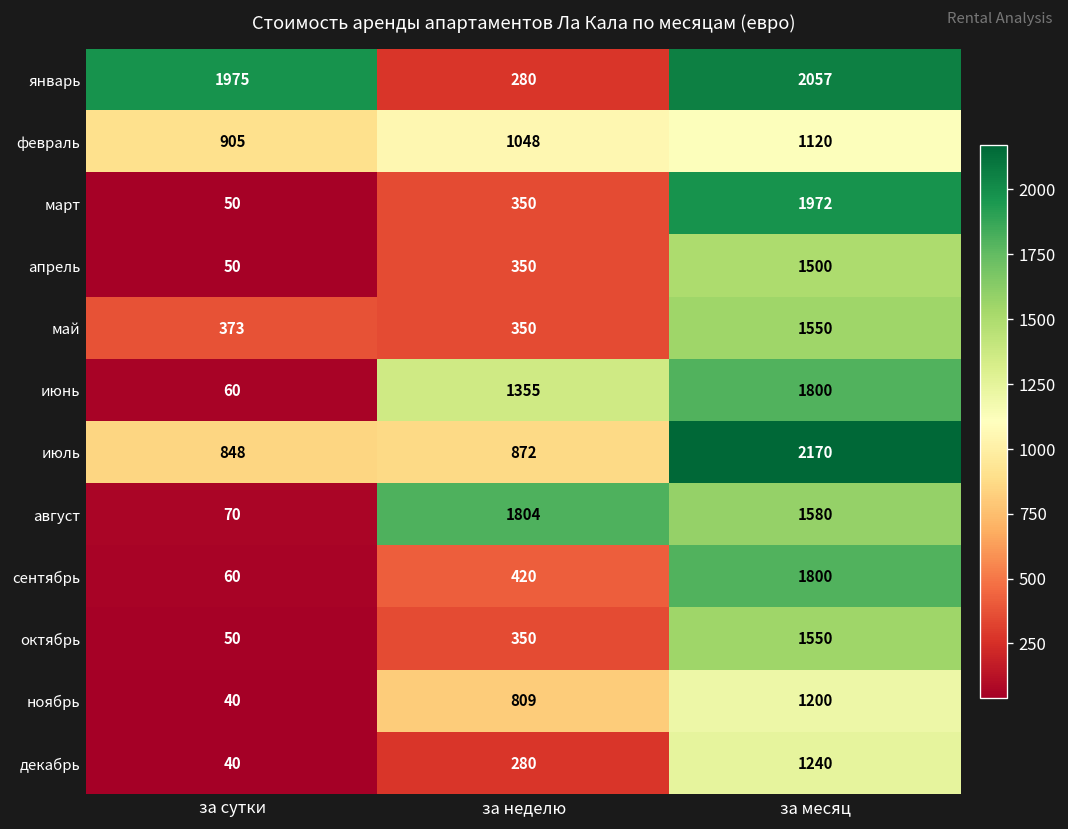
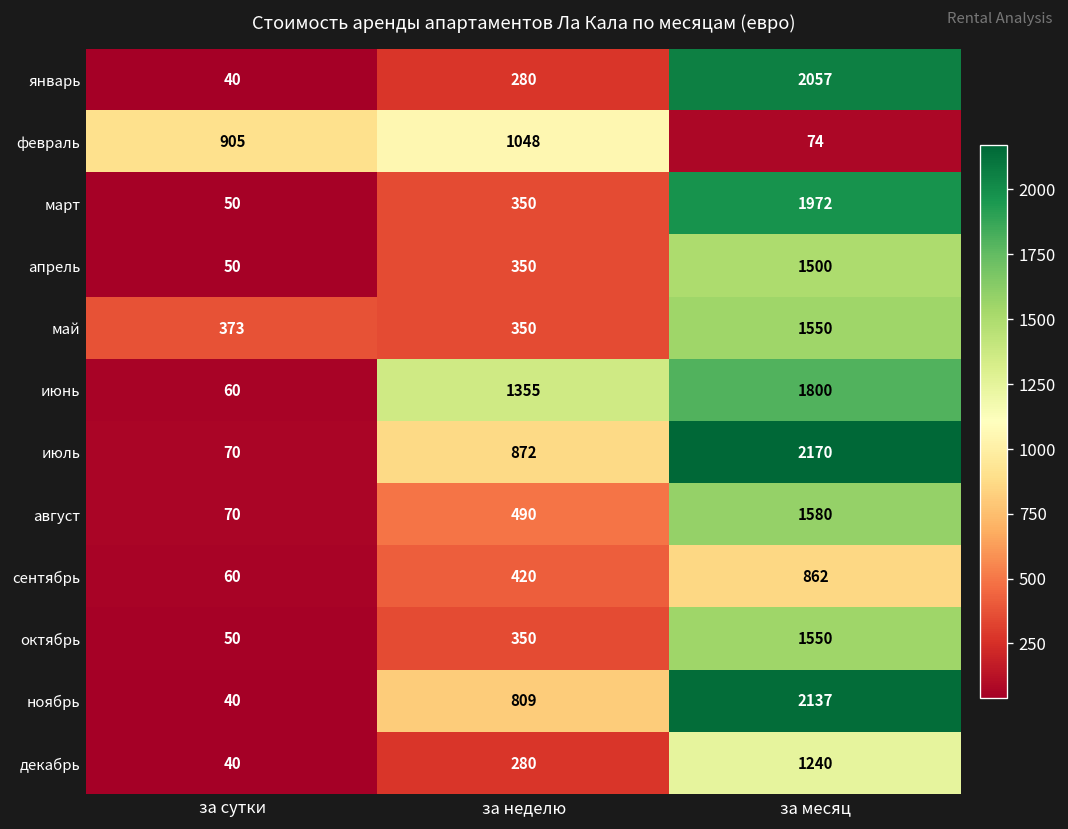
январь, за сутки: 1975 -> 40
февраль, за месяц: 1120 -> 74
июль, за сутки: 848 -> 70
август, за неделю: 1804 -> 490
сентябрь, за месяц: 1800 -> 862
ноябрь, за месяц: 1200 -> 2137
